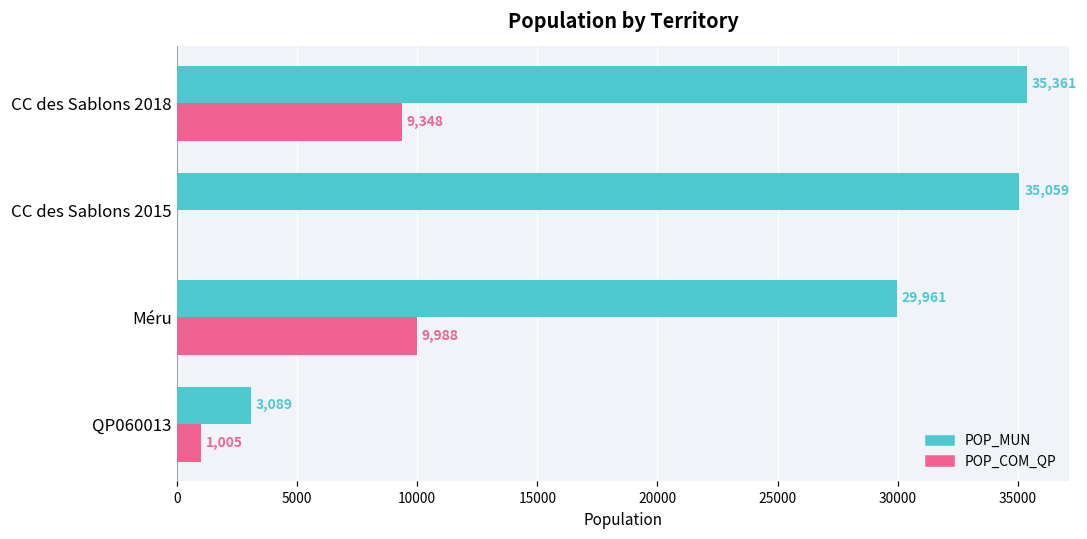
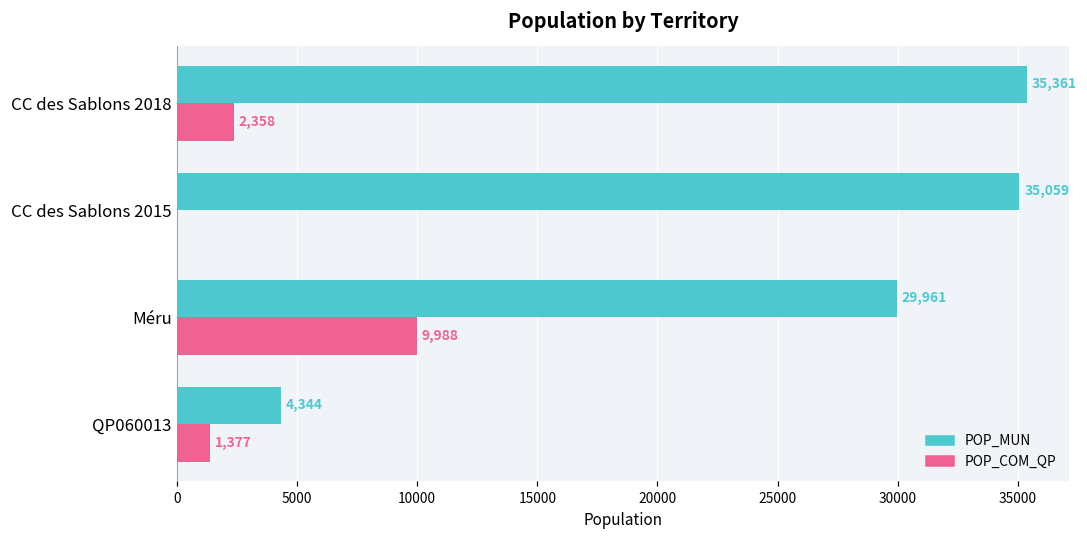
POP_COM_QP, CC des Sablons 2018: 9,348 -> 2,358
POP_MUN, QP060013: 3,089 -> 4,344
POP_COM_QP, QP060013: 1,005 -> 1,377
